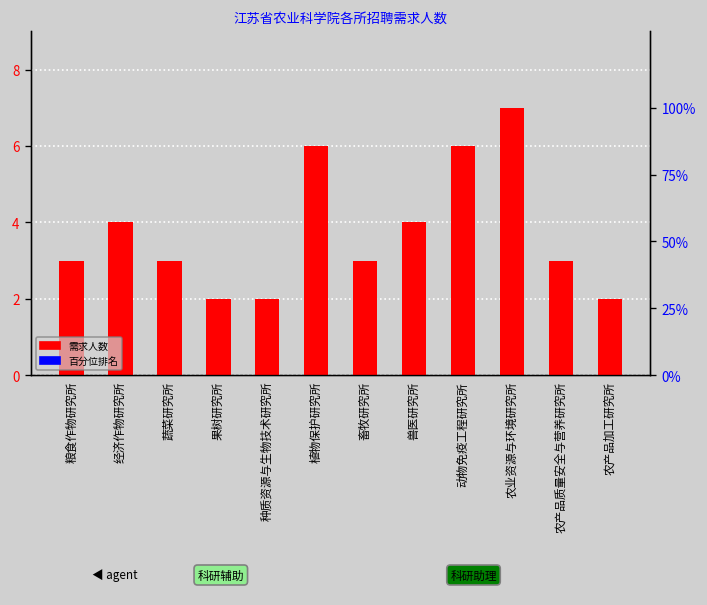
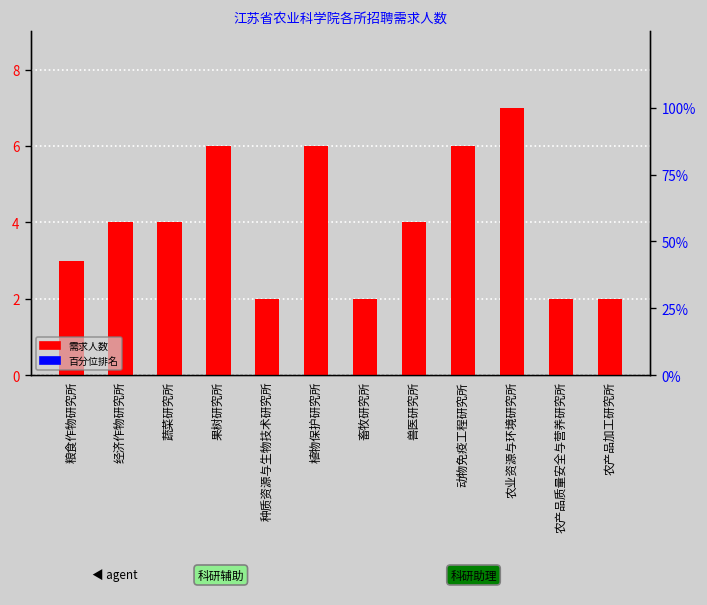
蔬菜研究所: 3 -> 4
果树研究所: 2 -> 6
畜牧研究所: 3 -> 2
农产品质量安全与营养研究所: 3 -> 2
